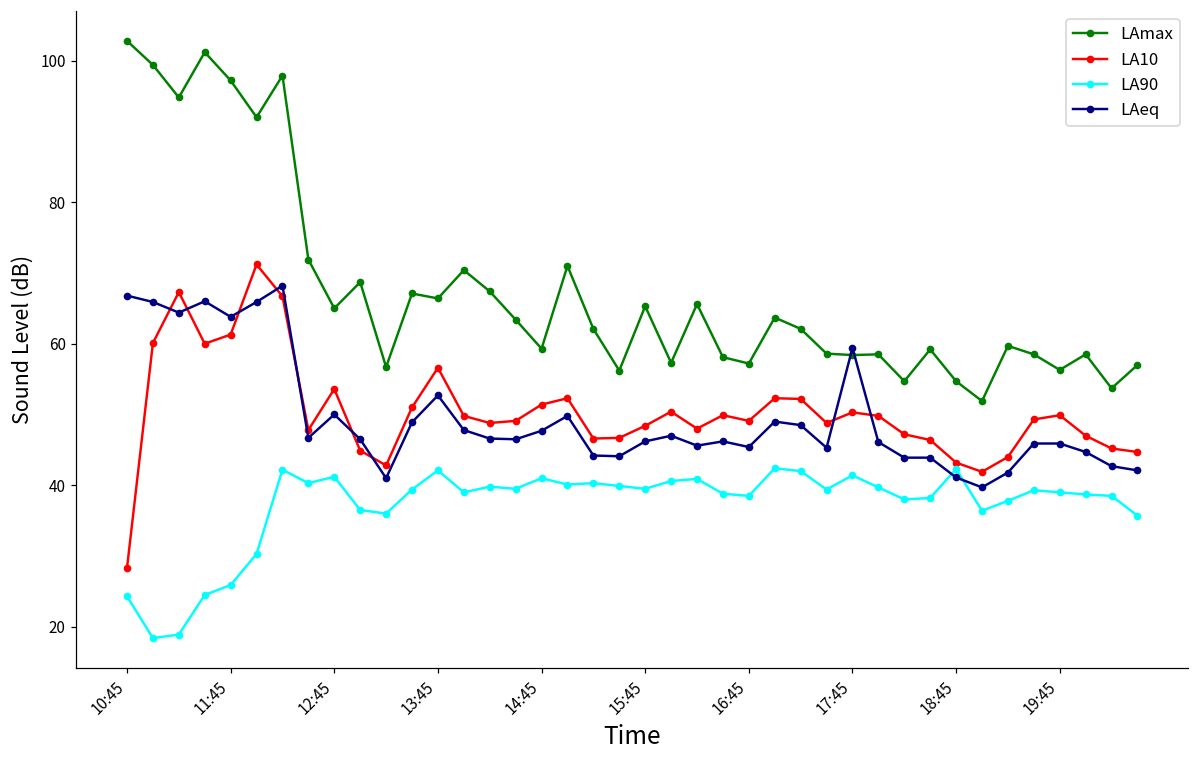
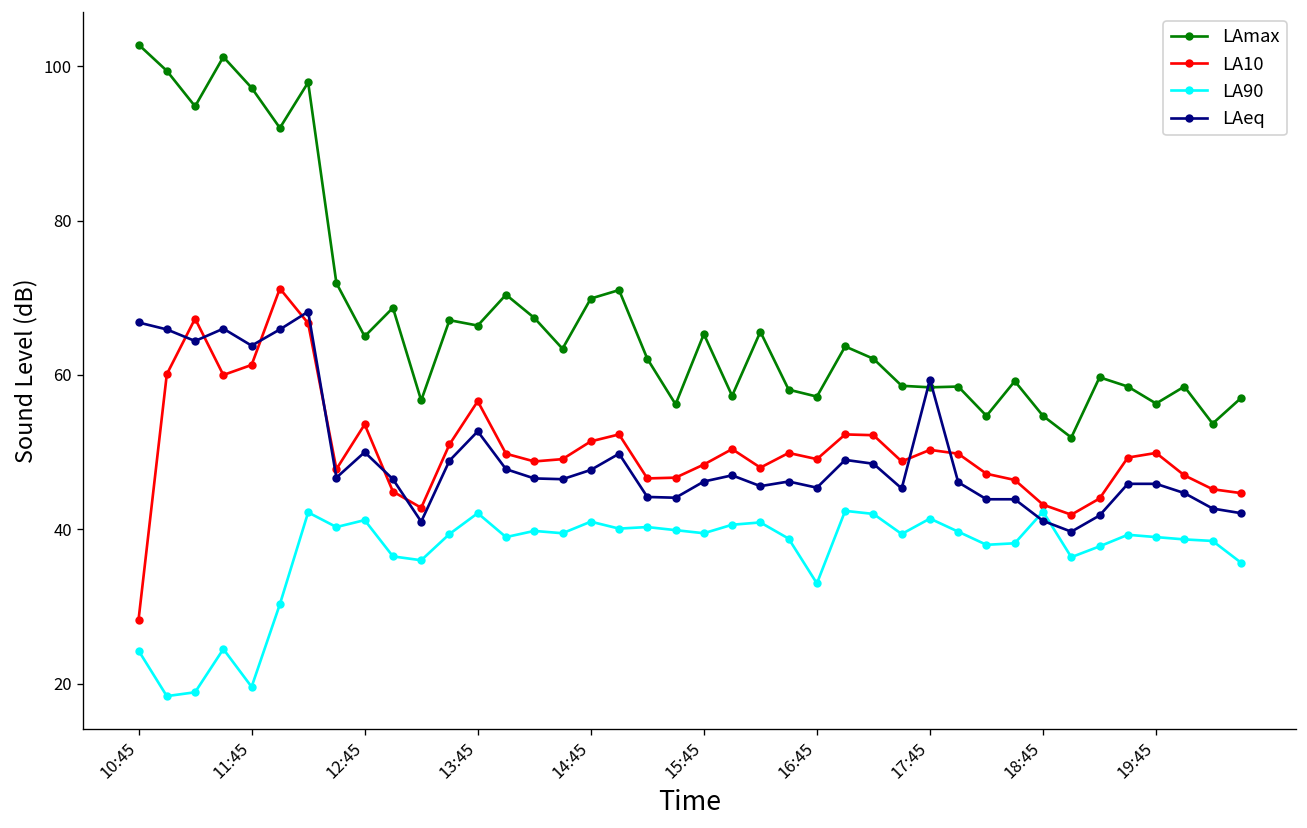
LA90, 11:45: 26 -> 20
LAmax, 14:45: 59 -> 70
LA90, 16:45: 39 -> 33
